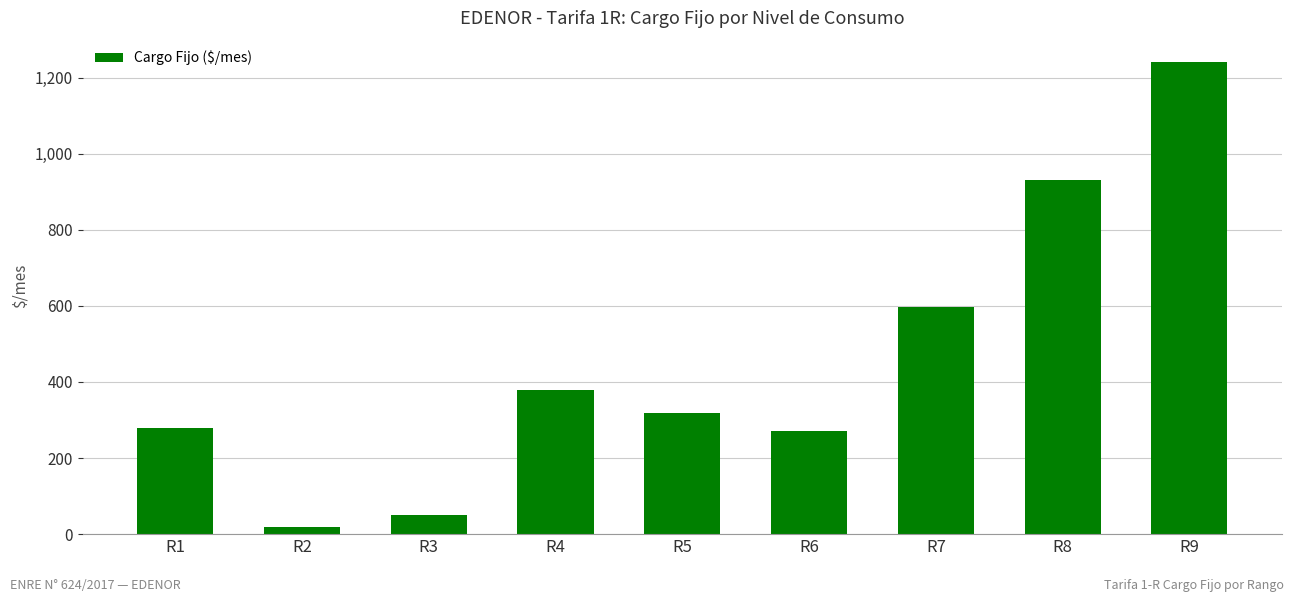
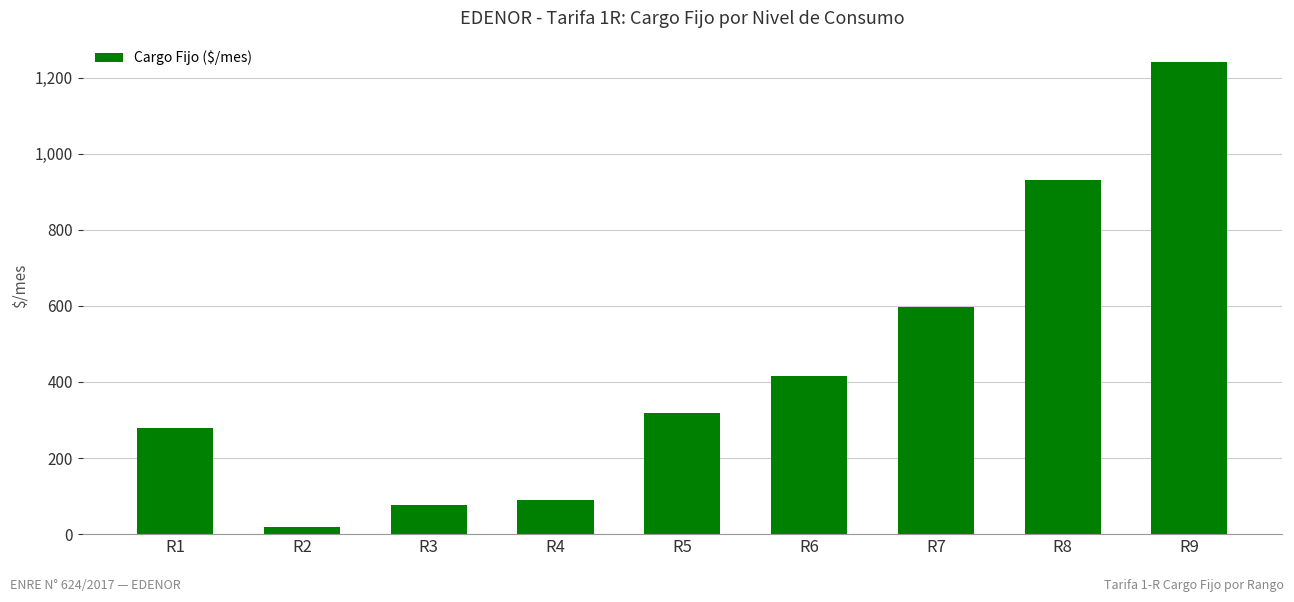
R3: 50 -> 80
R4: 380 -> 90
R6: 270 -> 420
